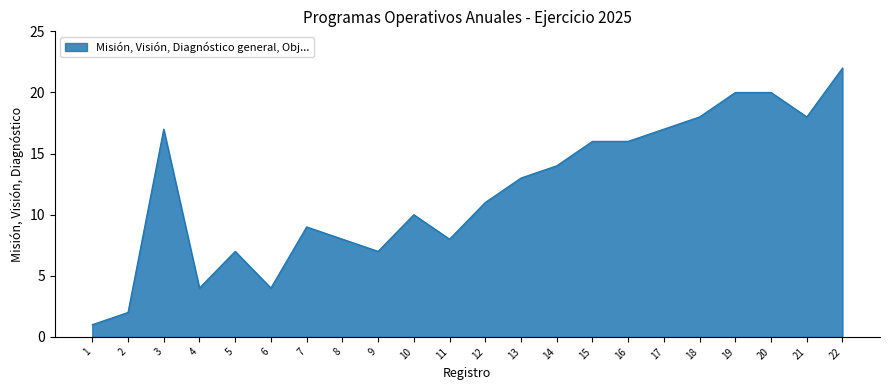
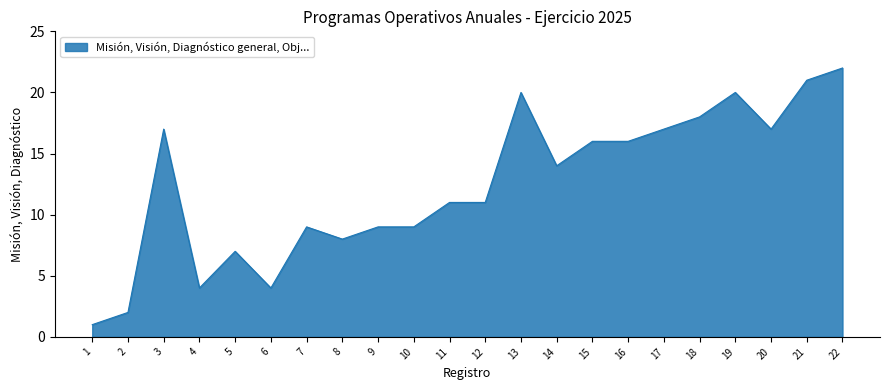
9: 7 -> 9
10: 10 -> 9
11: 8 -> 11
13: 13 -> 20
20: 20 -> 17
21: 18 -> 21
